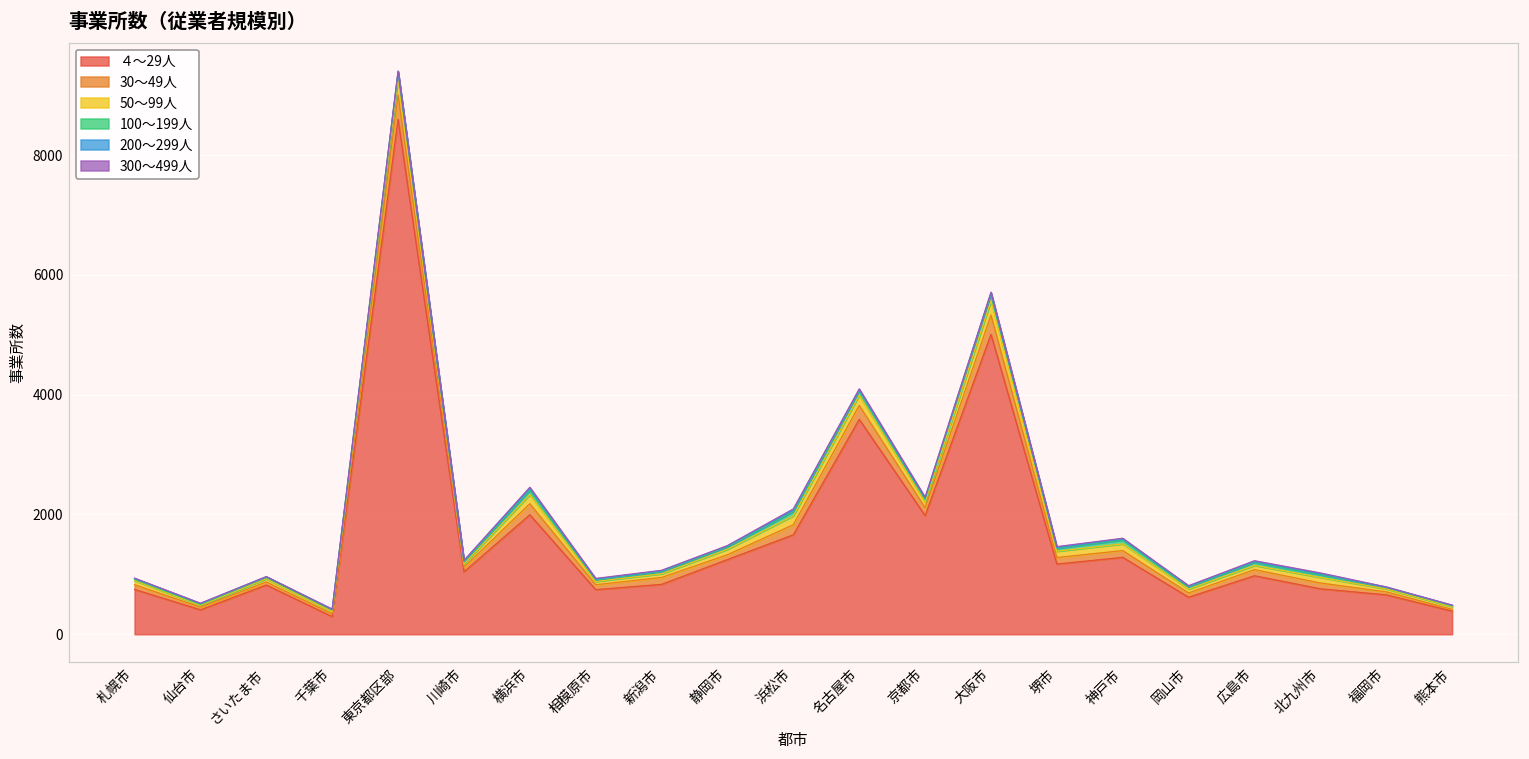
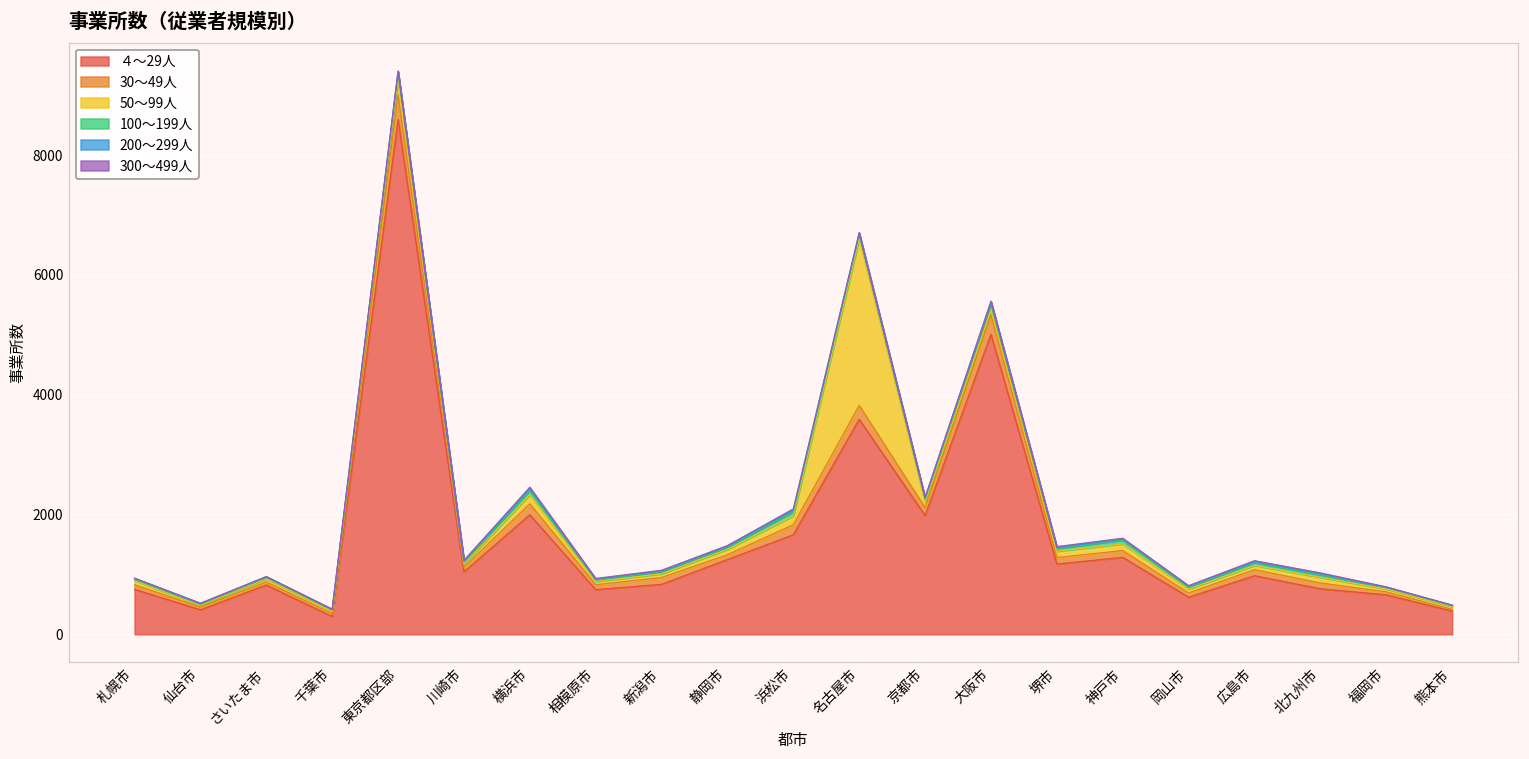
50～99人, 名古屋市: 200 -> 2800
50～99人, 大阪市: 200 -> 100
